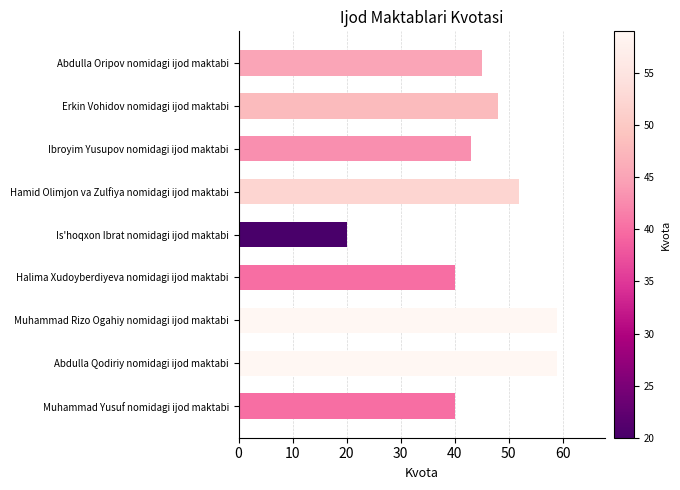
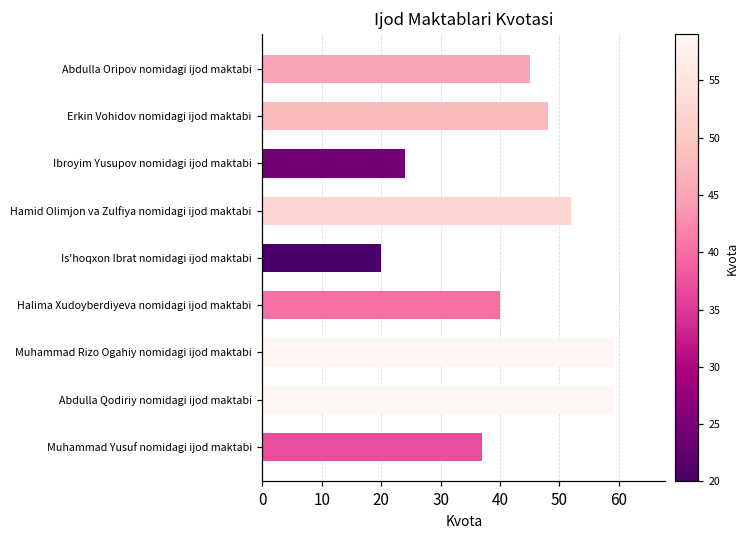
Ibroyim Yusupov nomidagi ijod maktabi: 43 -> 24
Muhammad Yusuf nomidagi ijod maktabi: 40 -> 37
